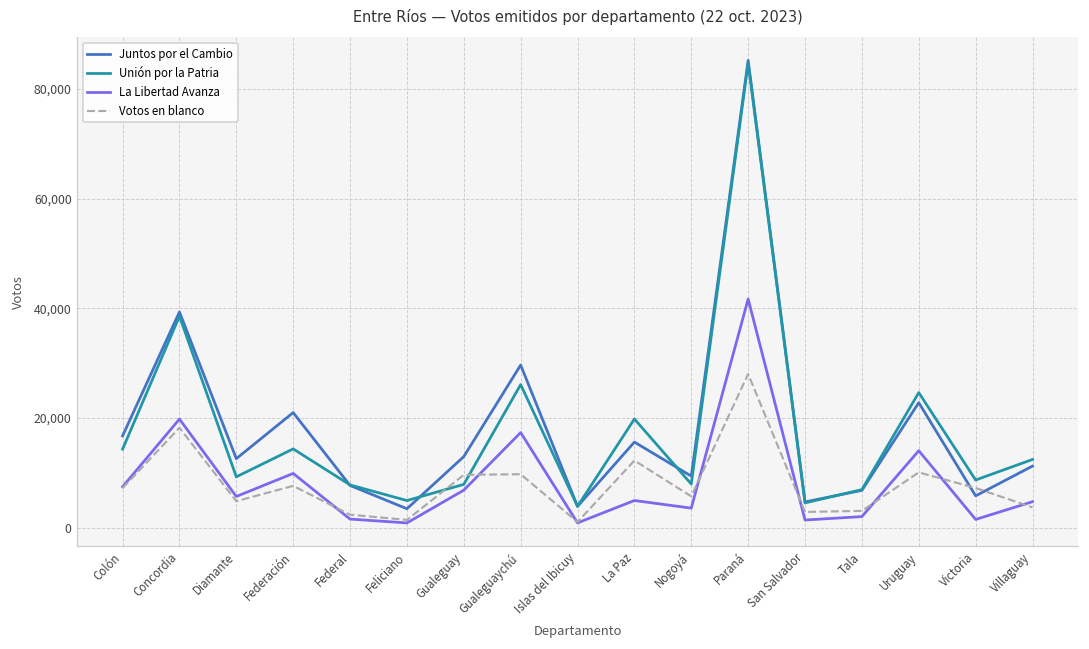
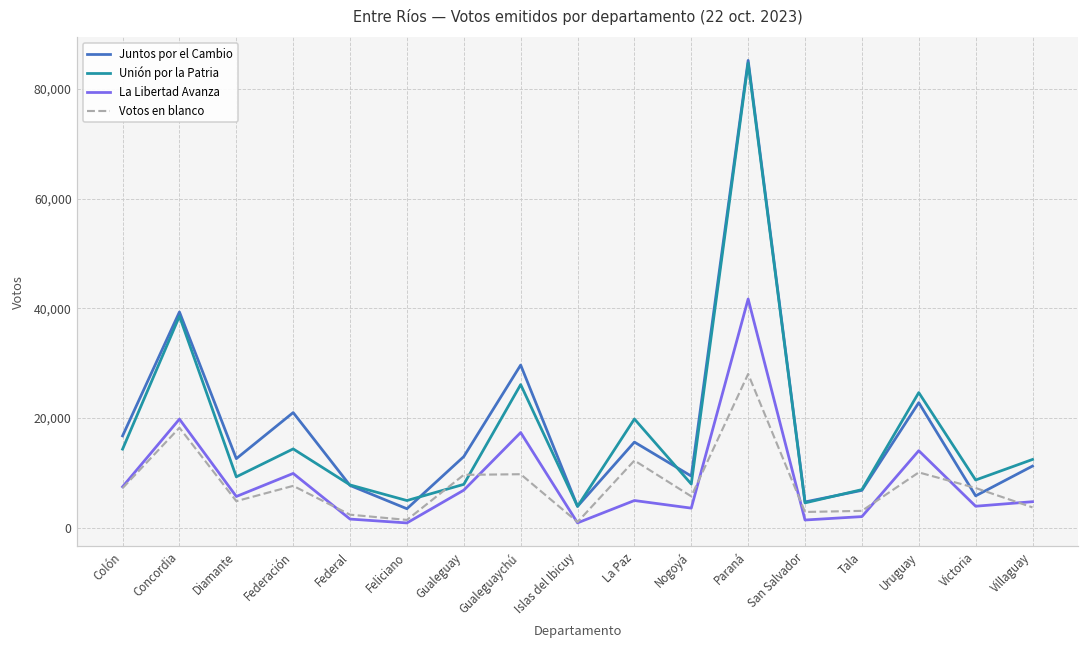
La Libertad Avanza, Victoria: 2,000 -> 4,000
